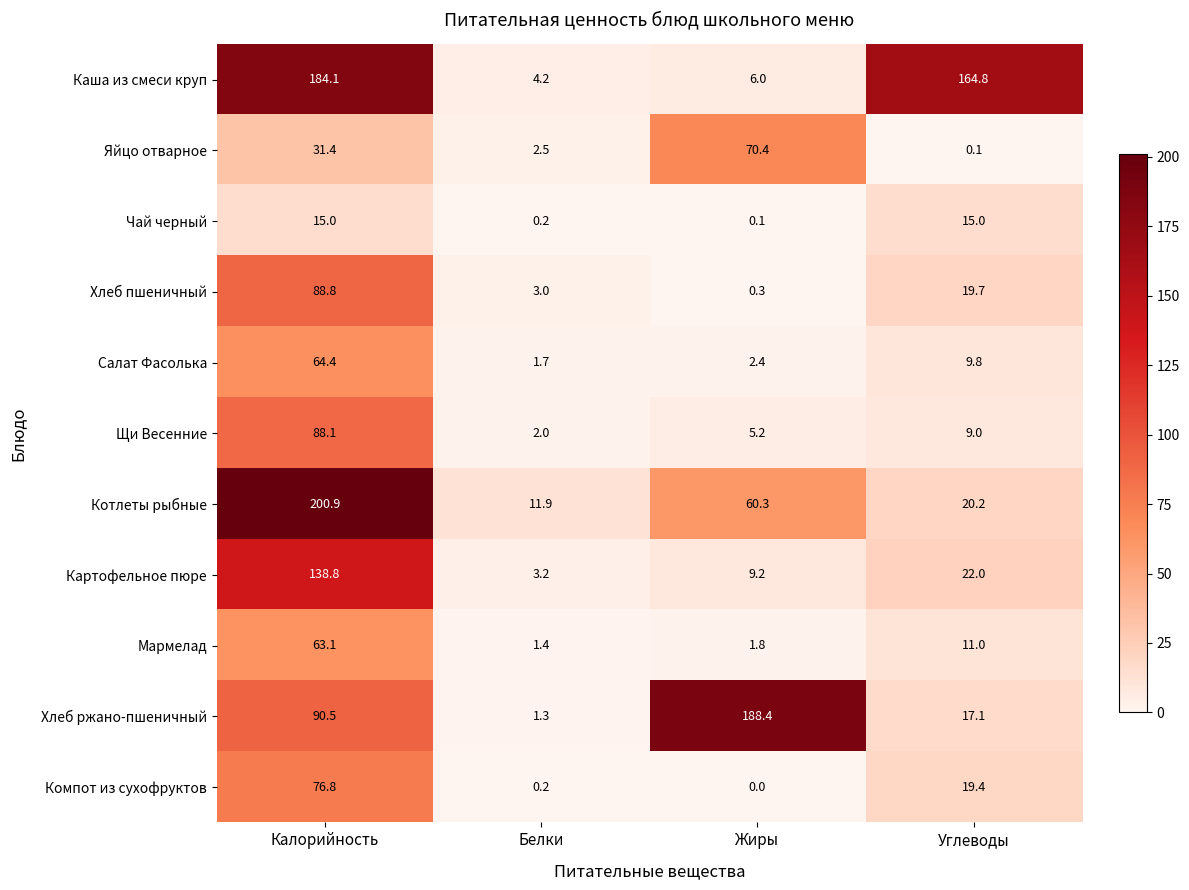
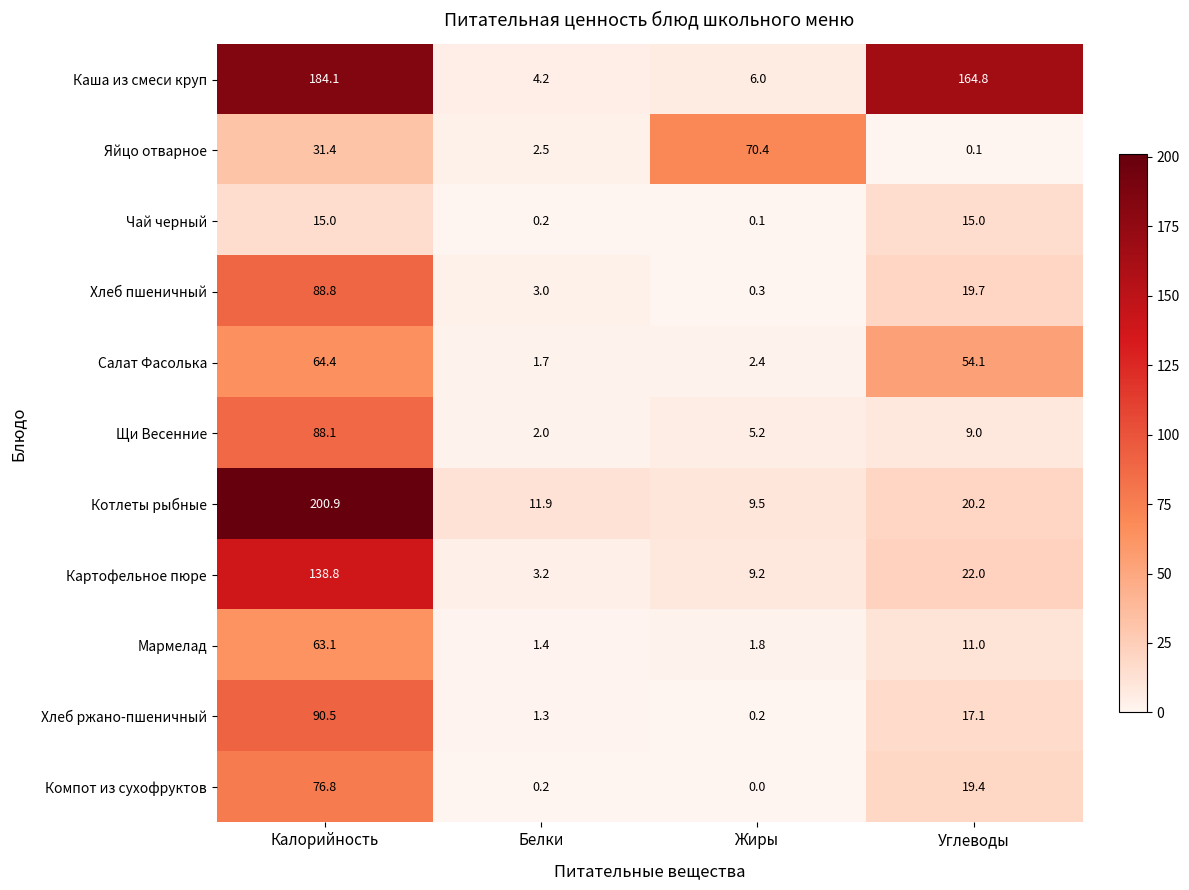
Салат Фасолька, Углеводы: 9.8 -> 54.1
Котлеты рыбные, Жиры: 60.3 -> 9.5
Хлеб ржано-пшеничный, Жиры: 188.4 -> 0.2
